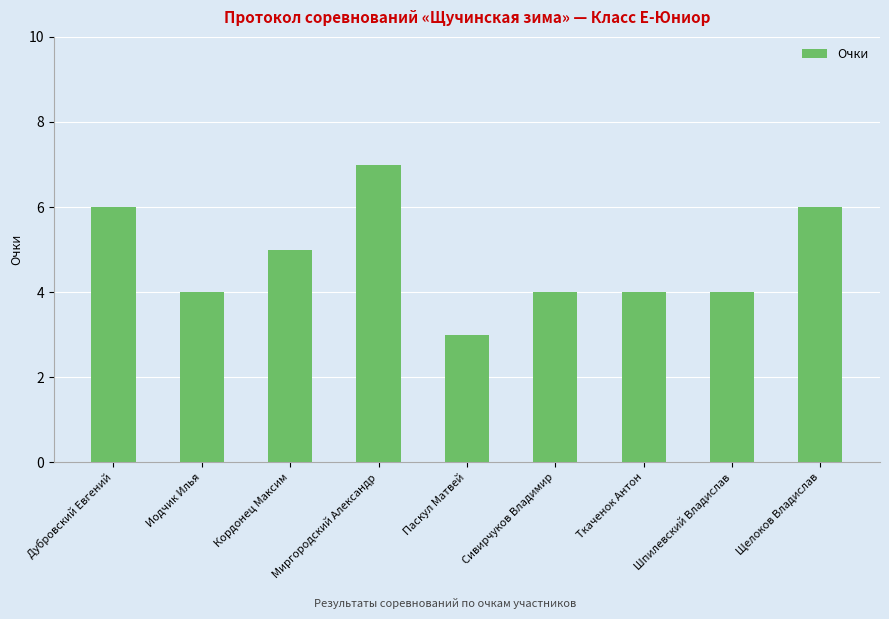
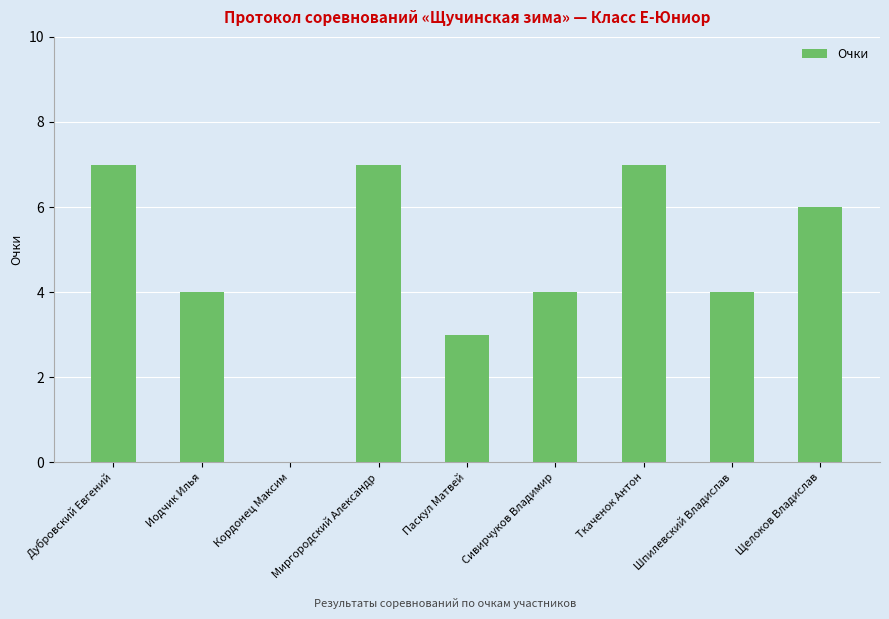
Дубровский Евгений: 6 -> 7
Кордонец Максим: 5 -> 0
Ткаченок Антон: 4 -> 7
